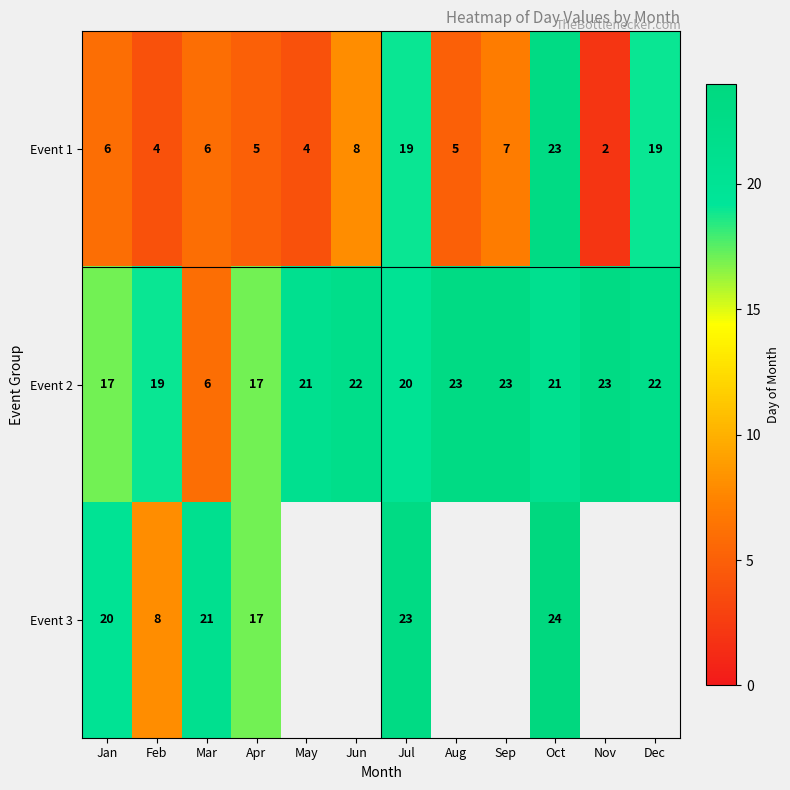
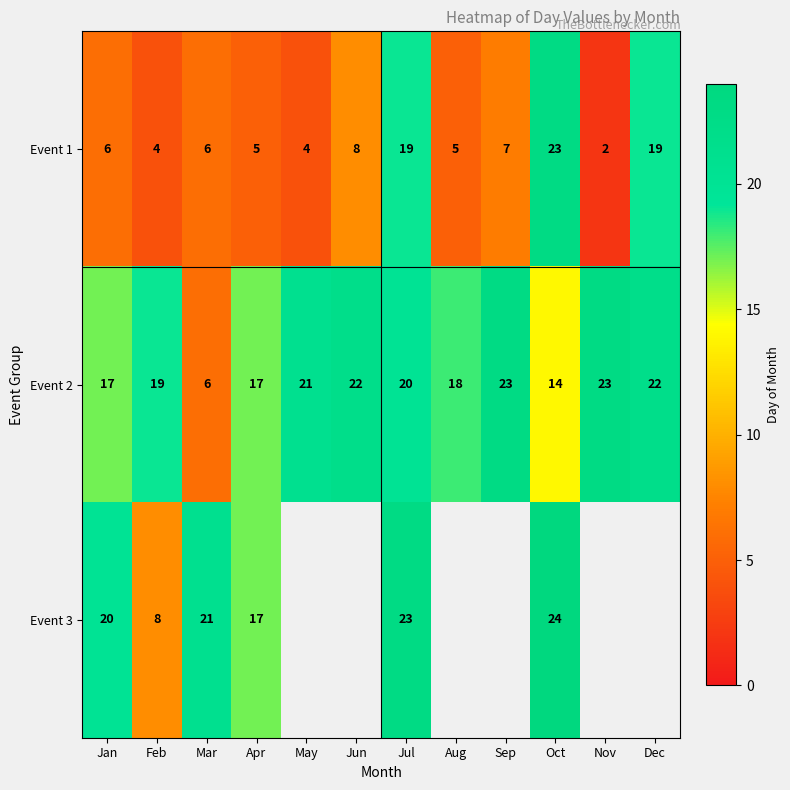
Event 2, Aug: 23 -> 18
Event 2, Oct: 21 -> 14
